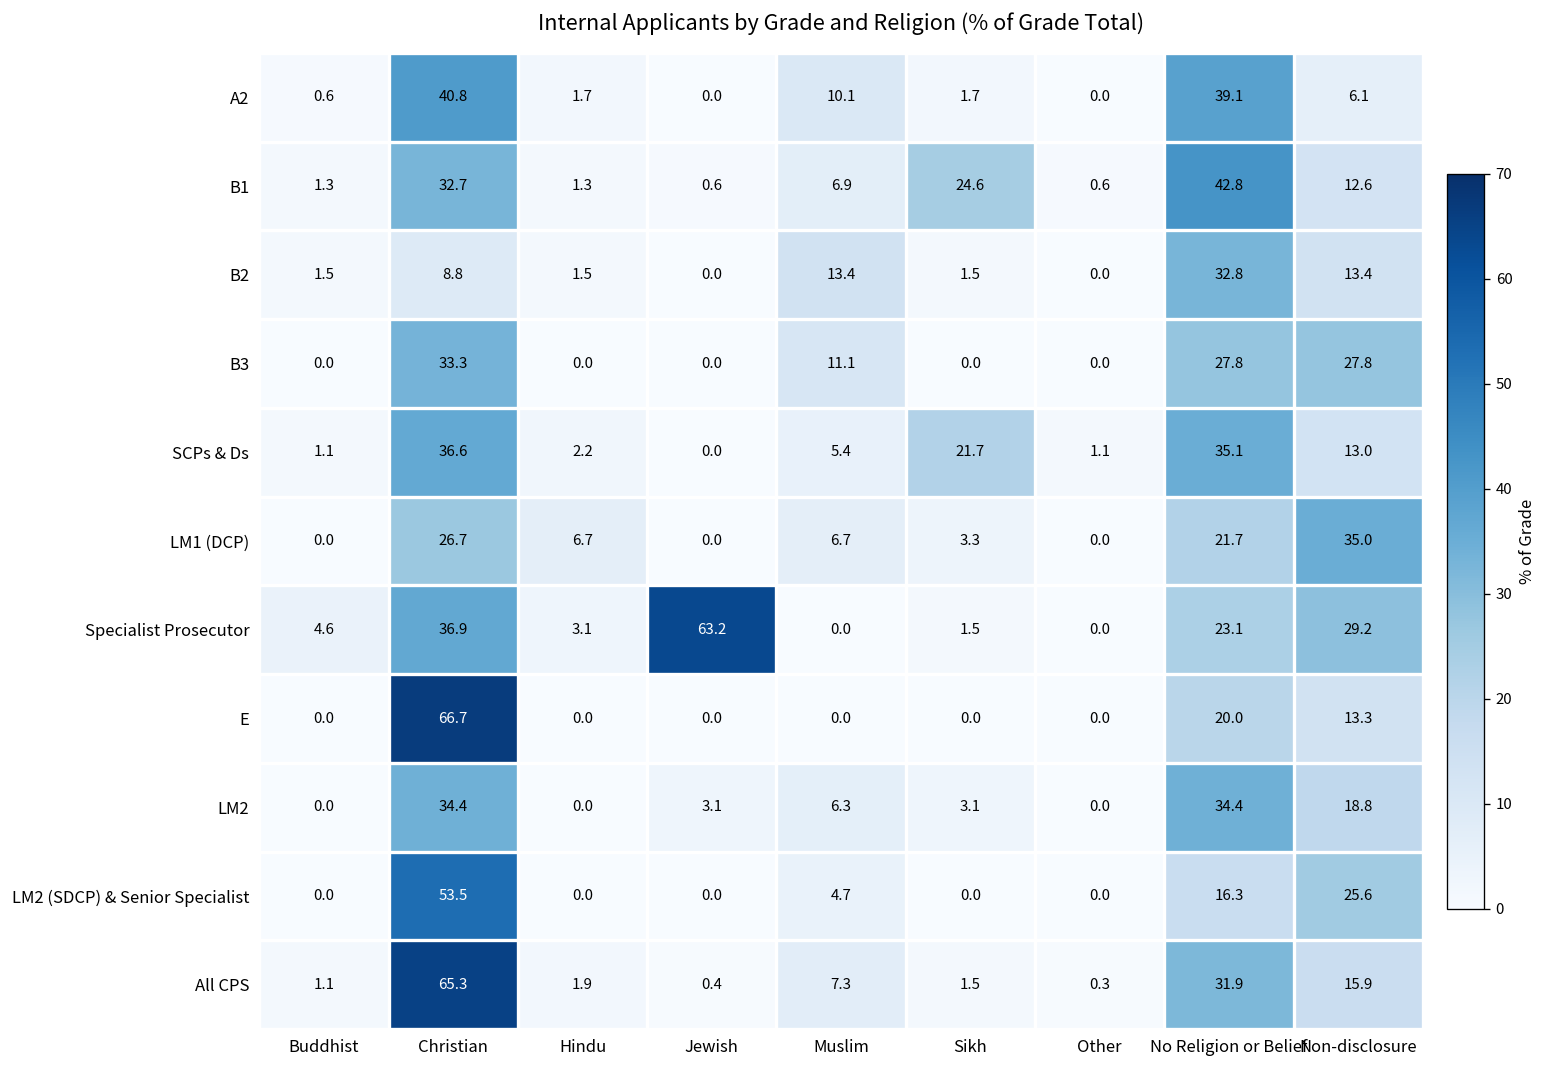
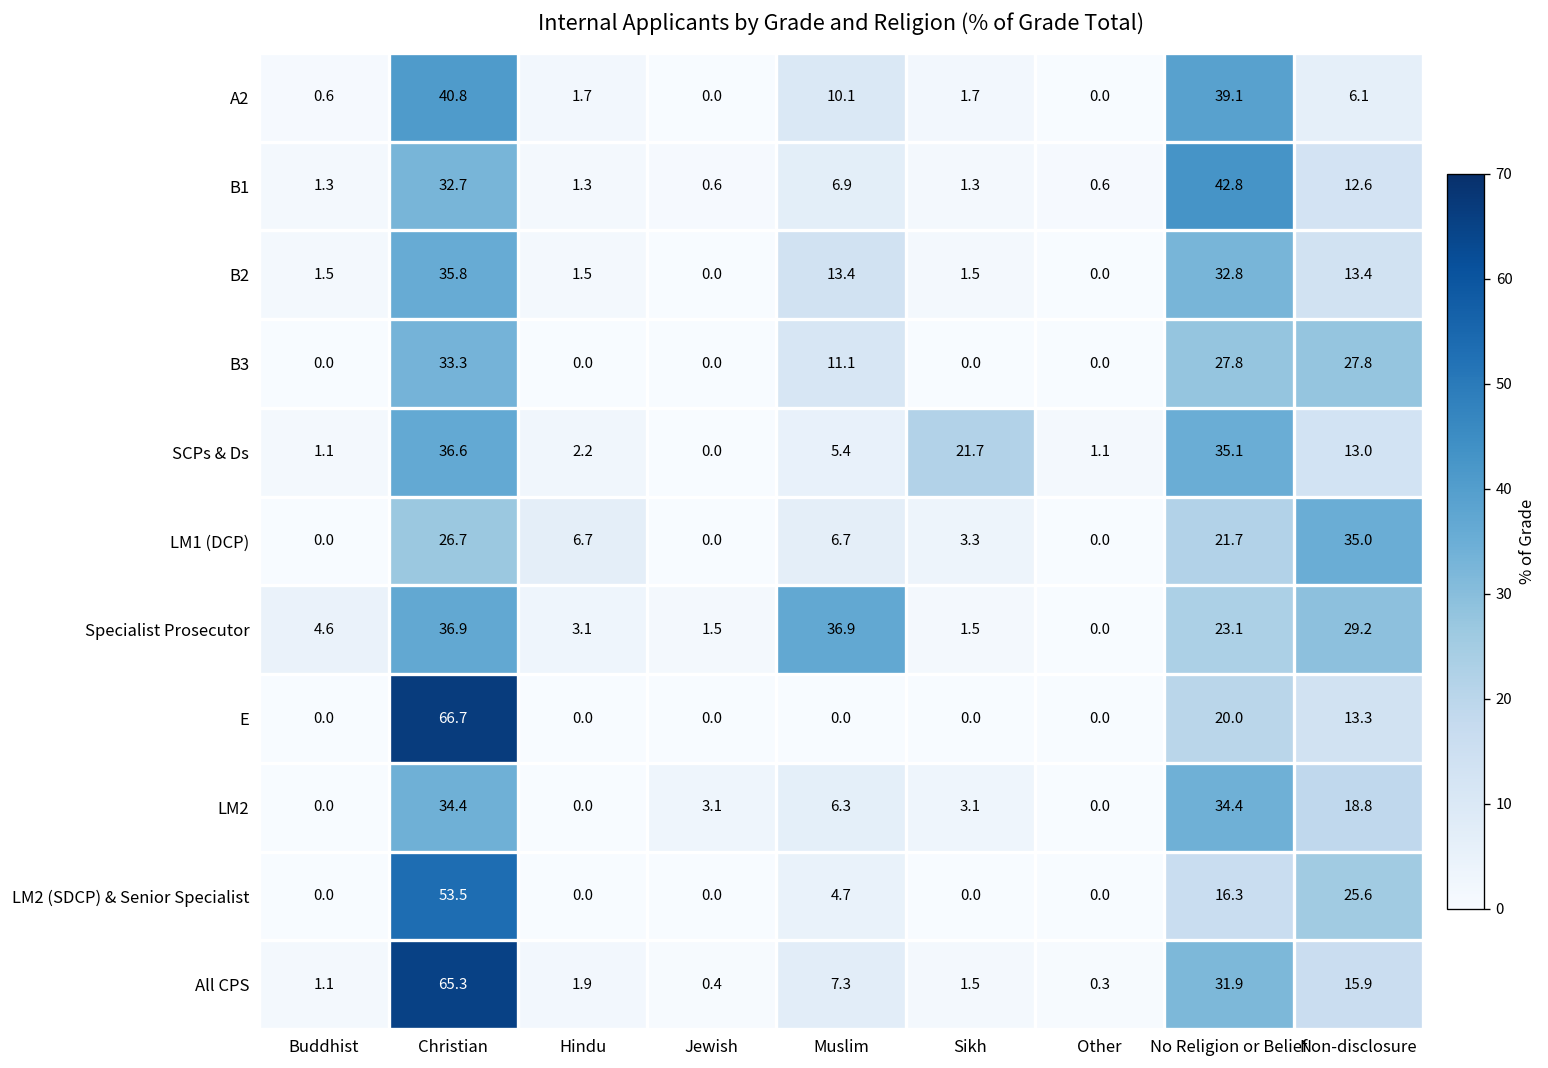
B1, Sikh: 24.6 -> 1.3
B2, Christian: 8.8 -> 35.8
Specialist Prosecutor, Jewish: 63.2 -> 1.5
Specialist Prosecutor, Muslim: 0.0 -> 36.9
